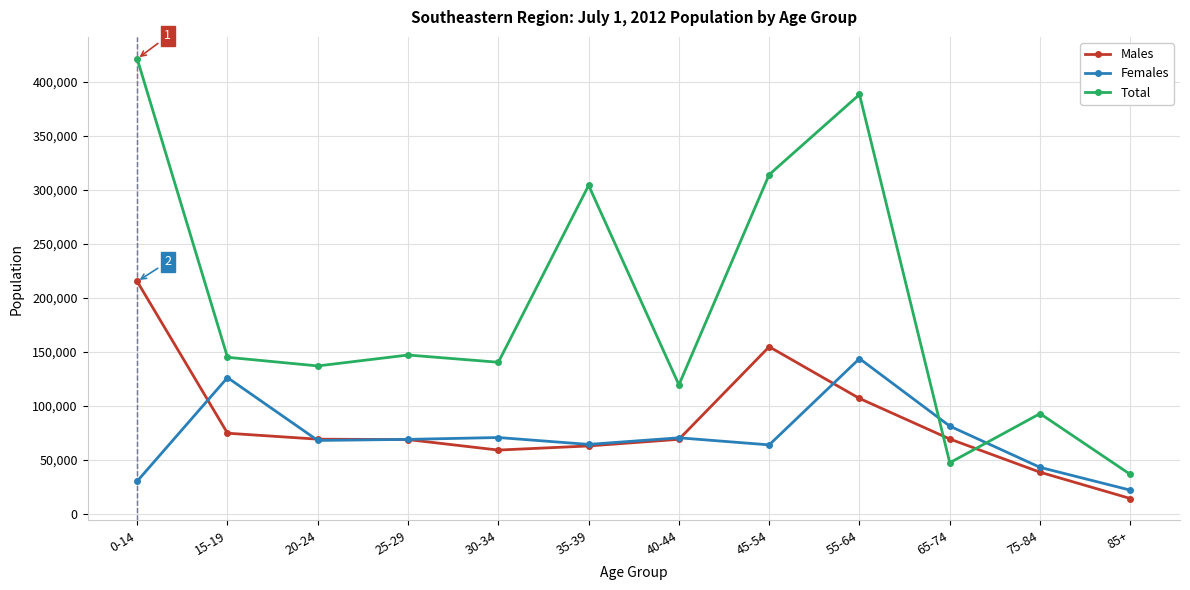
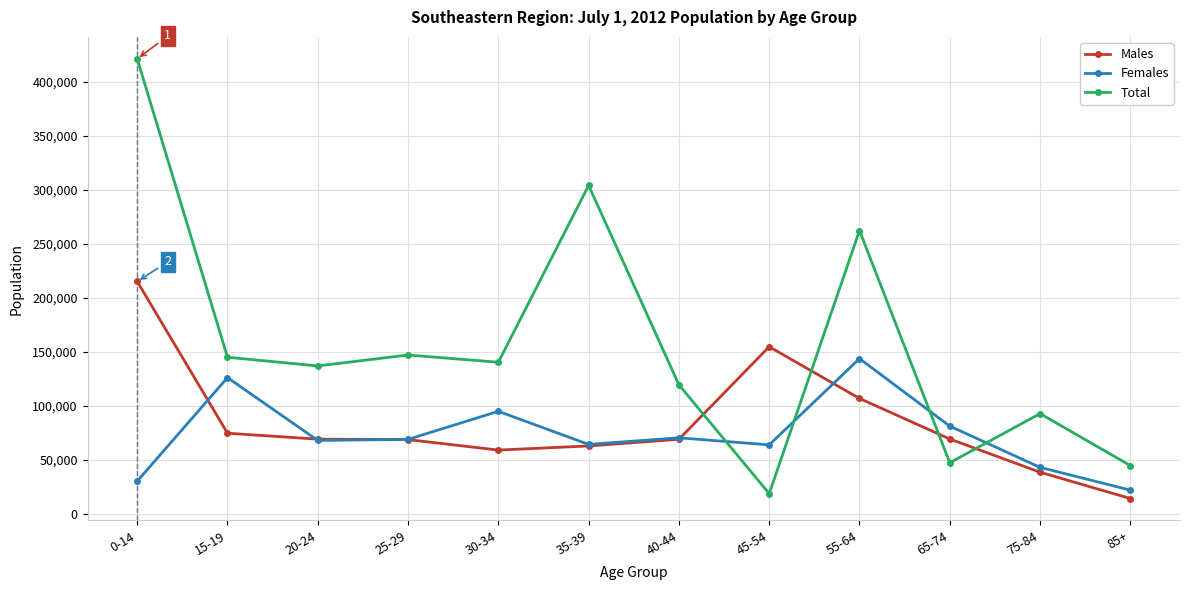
Females, 30-34: 71,000 -> 95,000
Total, 45-54: 314,000 -> 19,000
Total, 55-64: 388,000 -> 262,000
Total, 85+: 36,000 -> 45,000
